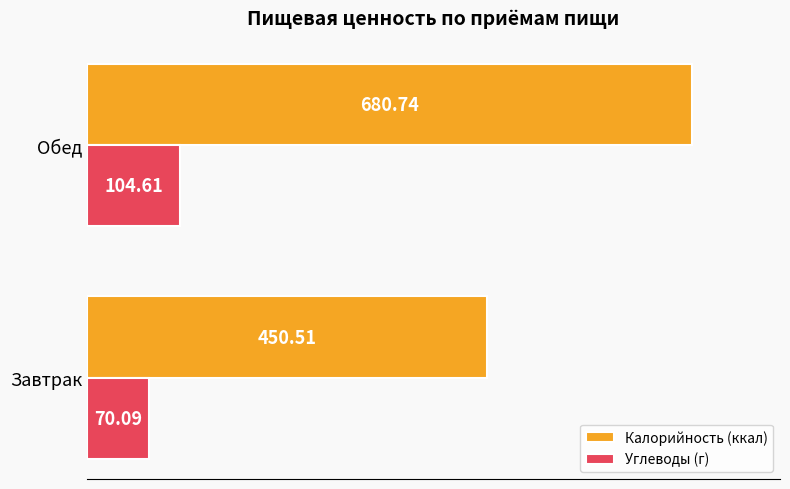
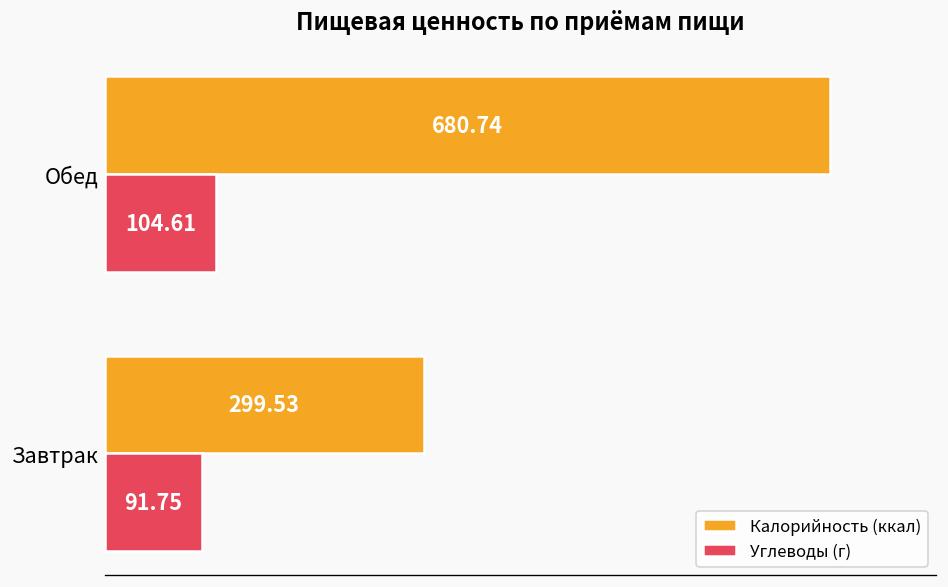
Калорийность (ккал), Завтрак: 450.51 -> 299.53
Углеводы (г), Завтрак: 70.09 -> 91.75
